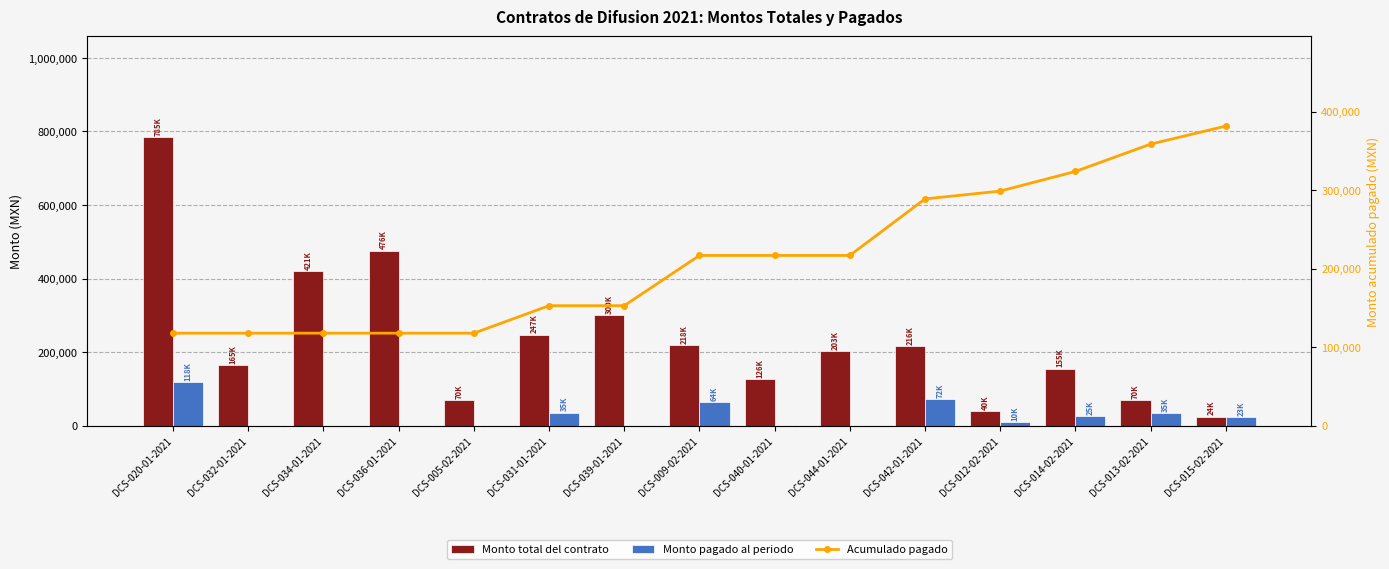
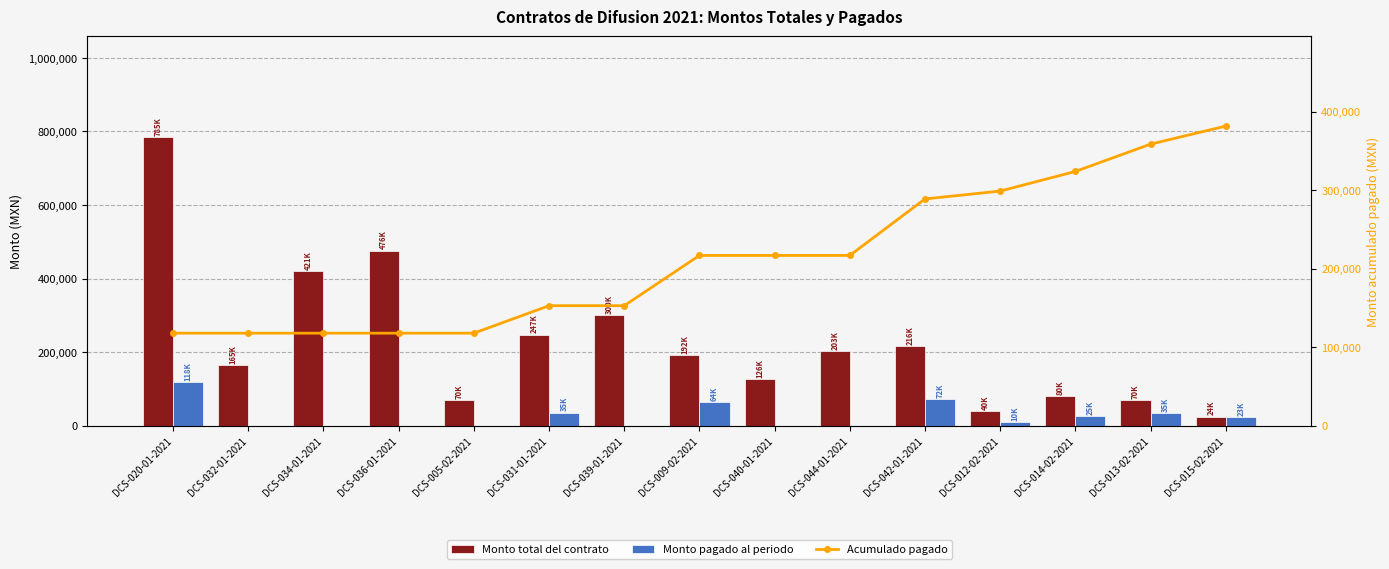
Monto total del contrato, DCS-009-02-2021: 218K -> 192K
Monto total del contrato, DCS-014-02-2021: 155K -> 80K
